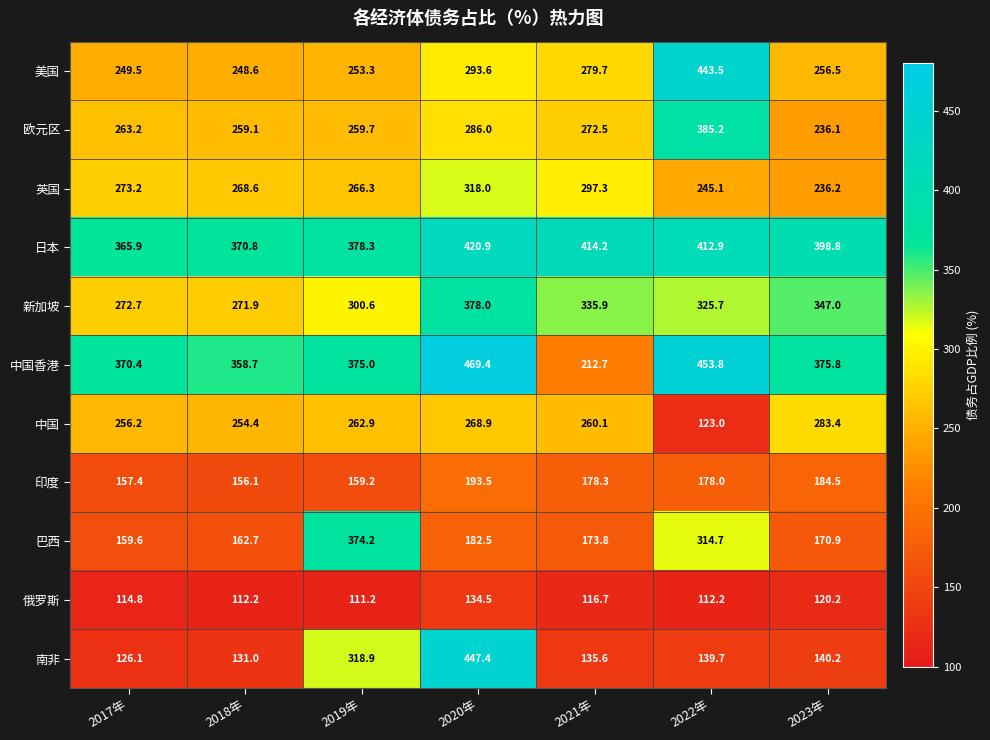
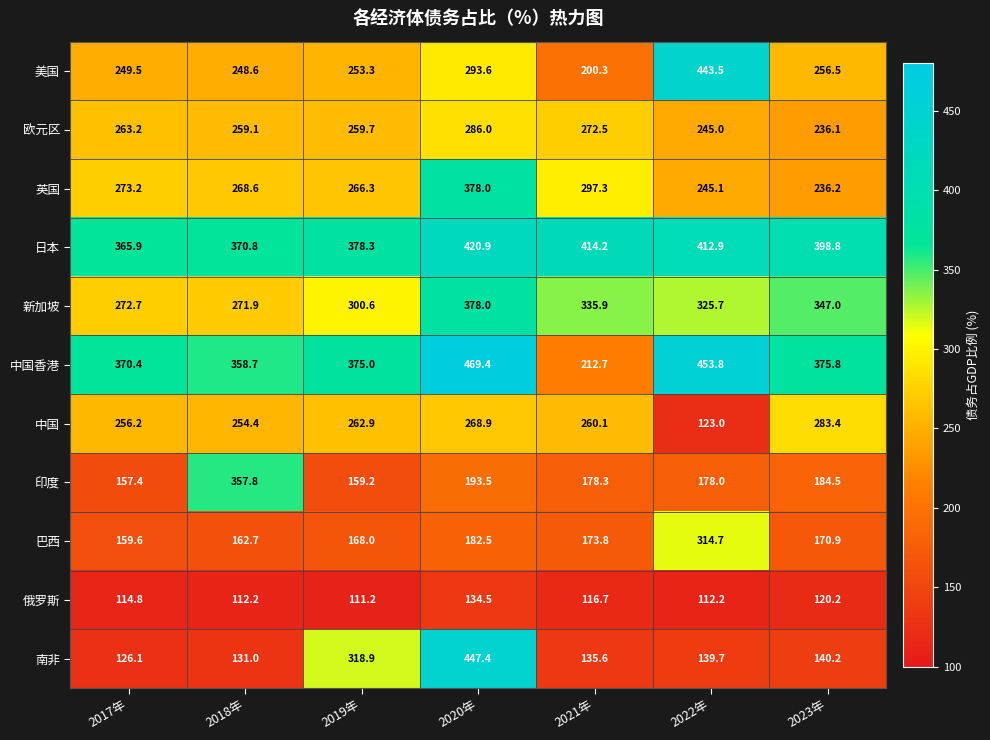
美国, 2021年: 279.7 -> 200.3
欧元区, 2022年: 385.2 -> 245.0
英国, 2020年: 318.0 -> 378.0
印度, 2018年: 156.1 -> 357.8
巴西, 2019年: 374.2 -> 168.0
